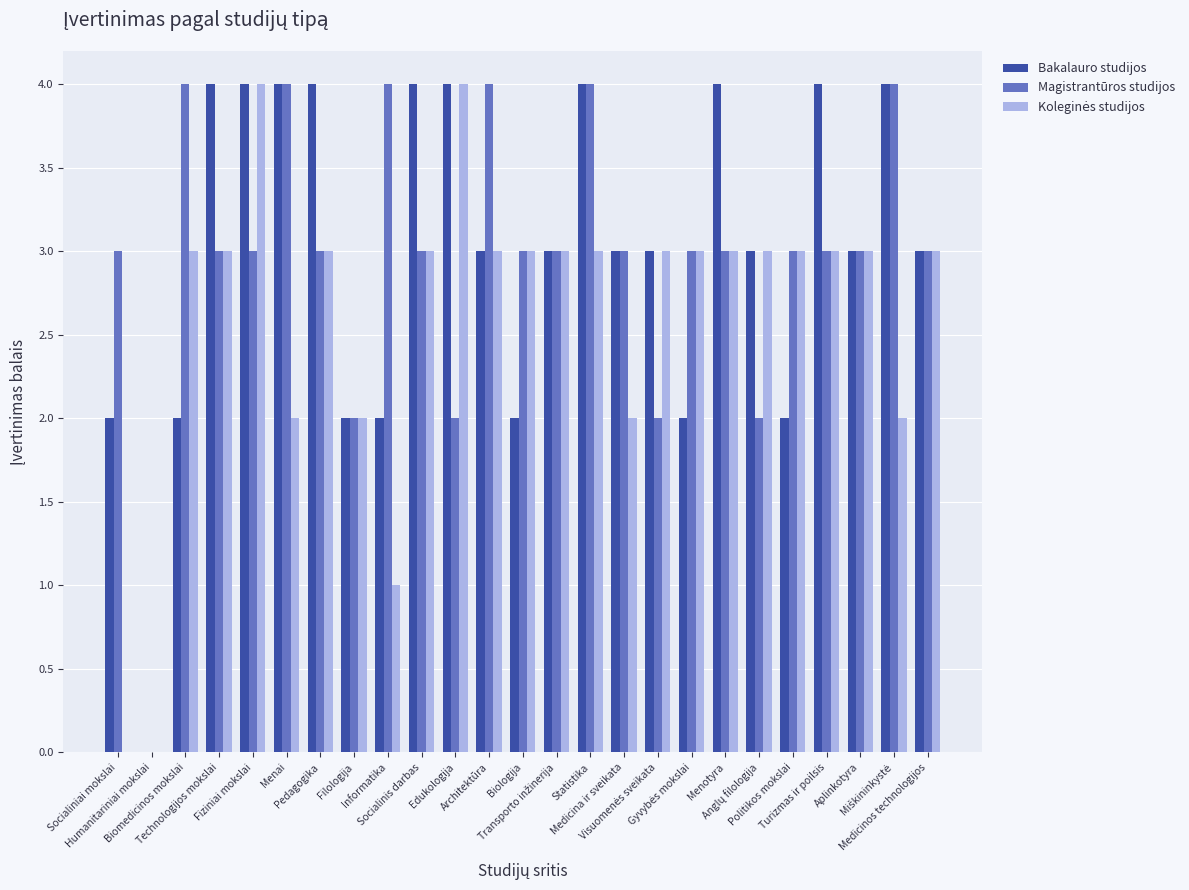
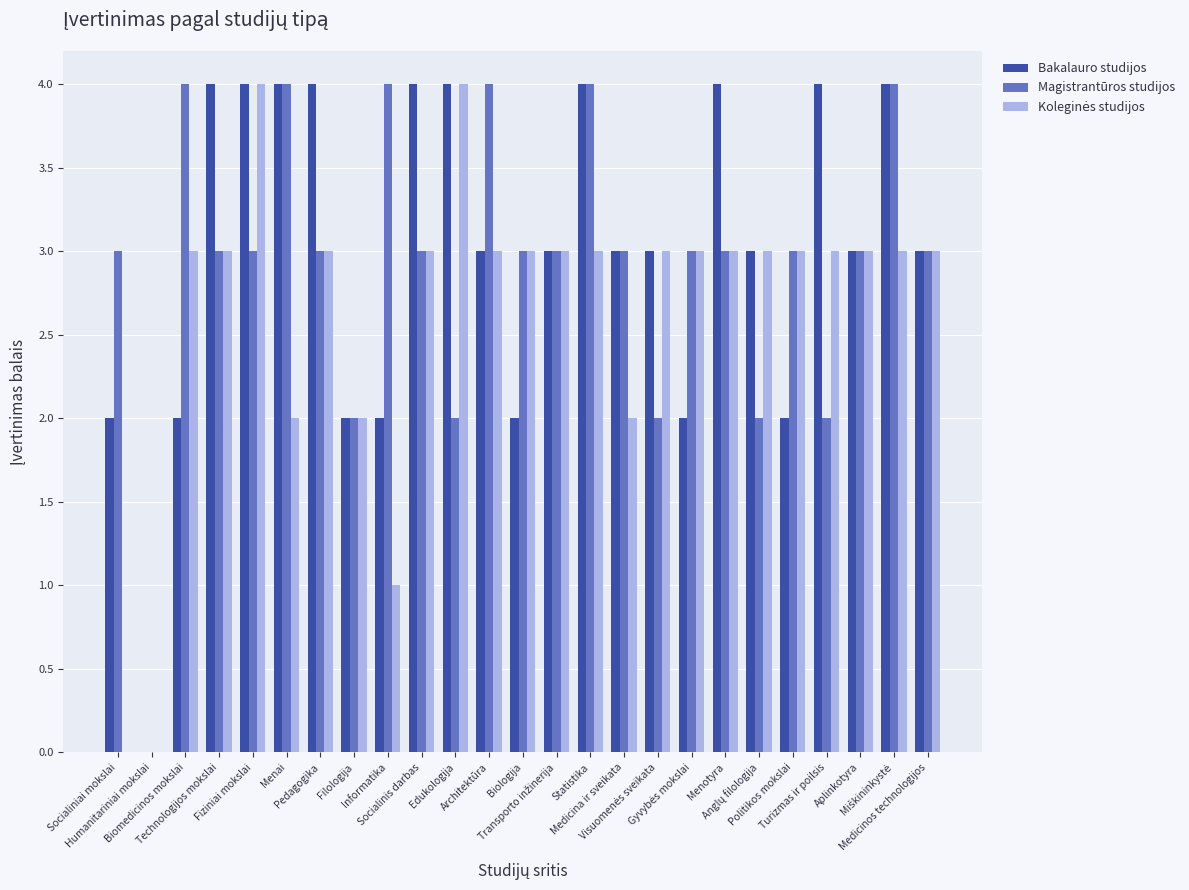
Magistrantūros studijos, Turizmas ir poilsis: 3 -> 2
Koleginės studijos, Miškininkystė: 2 -> 3
